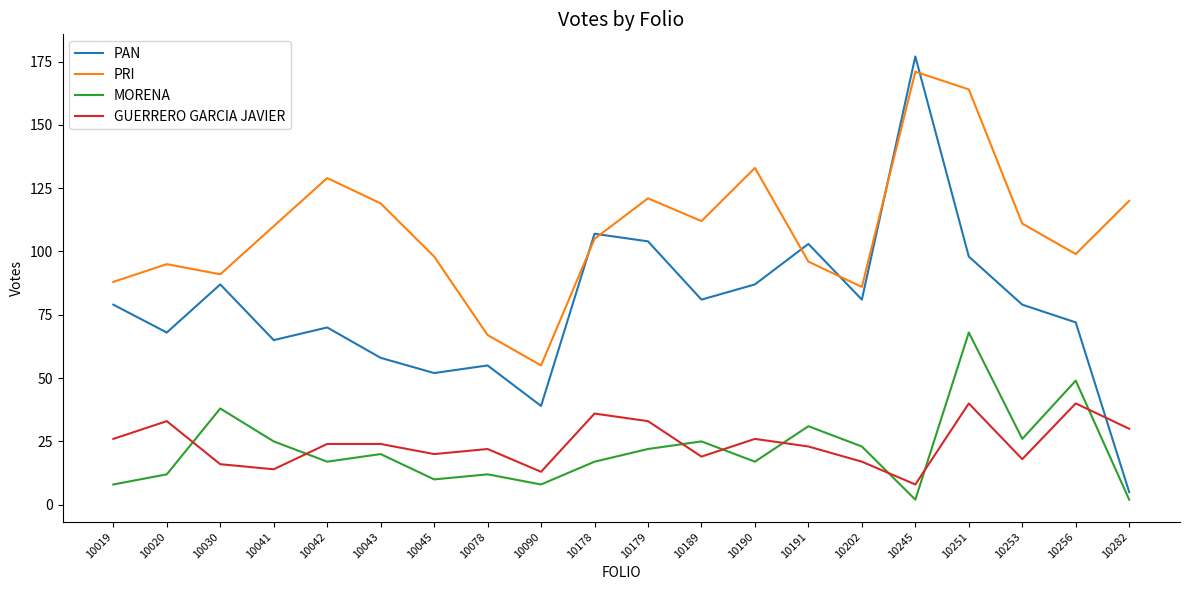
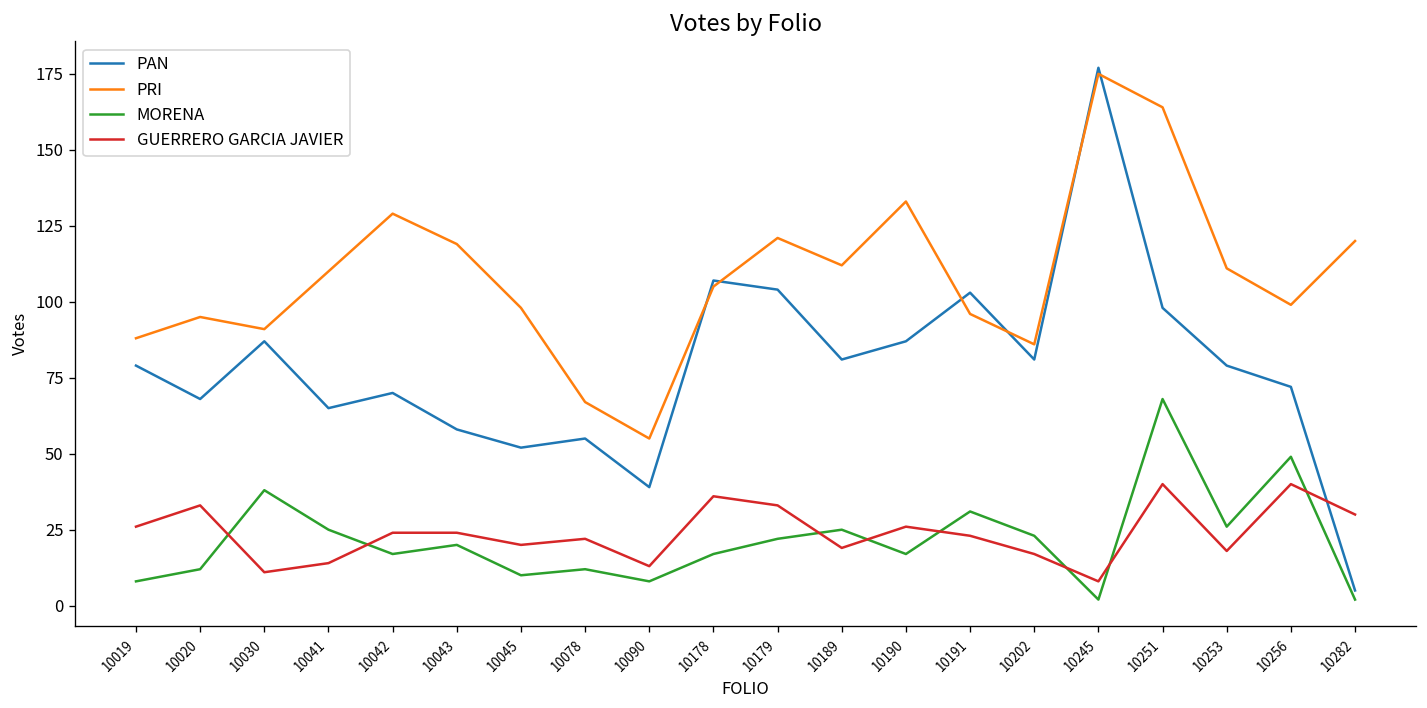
GUERRERO GARCIA JAVIER, 10030: 16 -> 11
PRI, 10245: 171 -> 175
